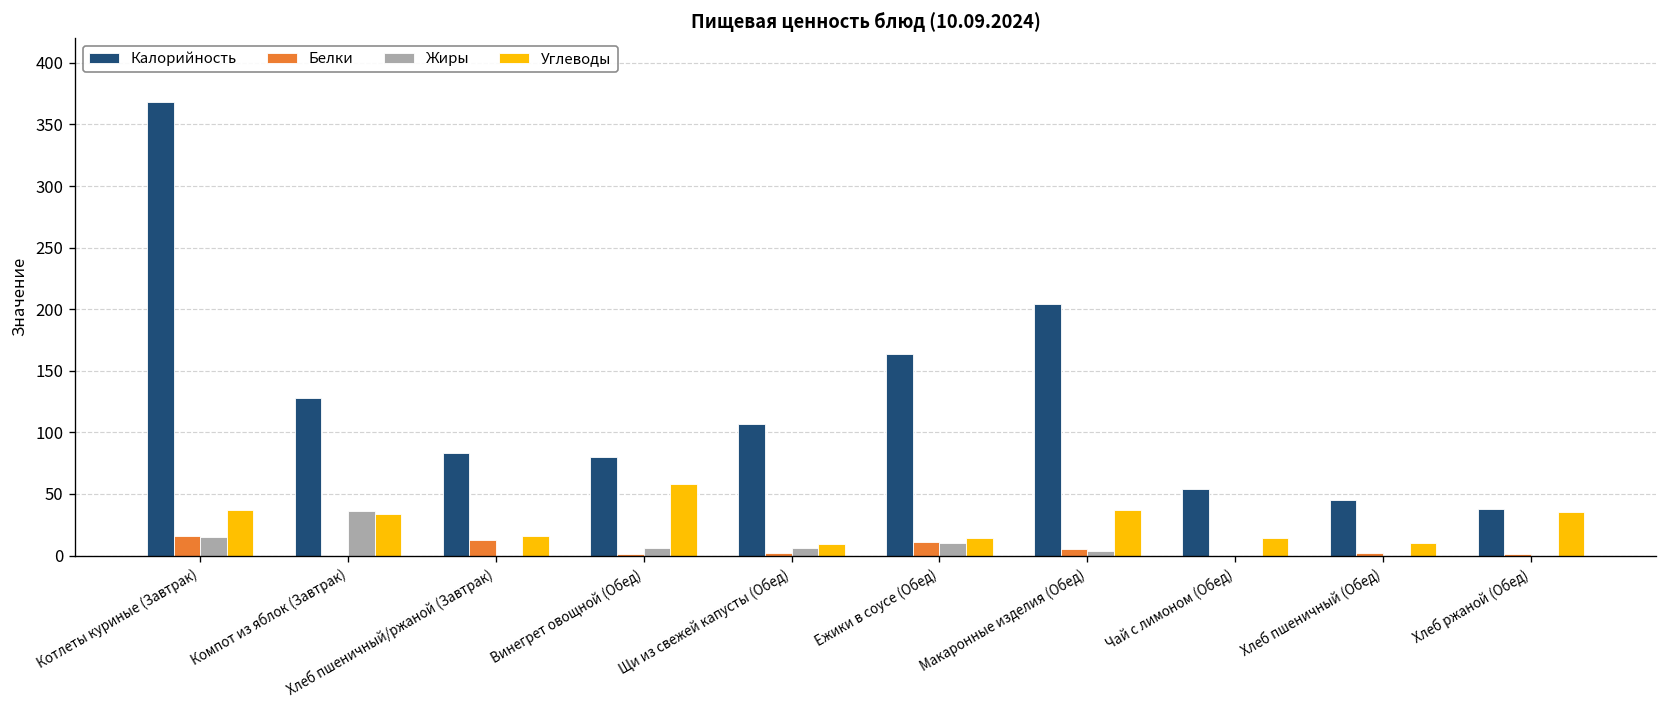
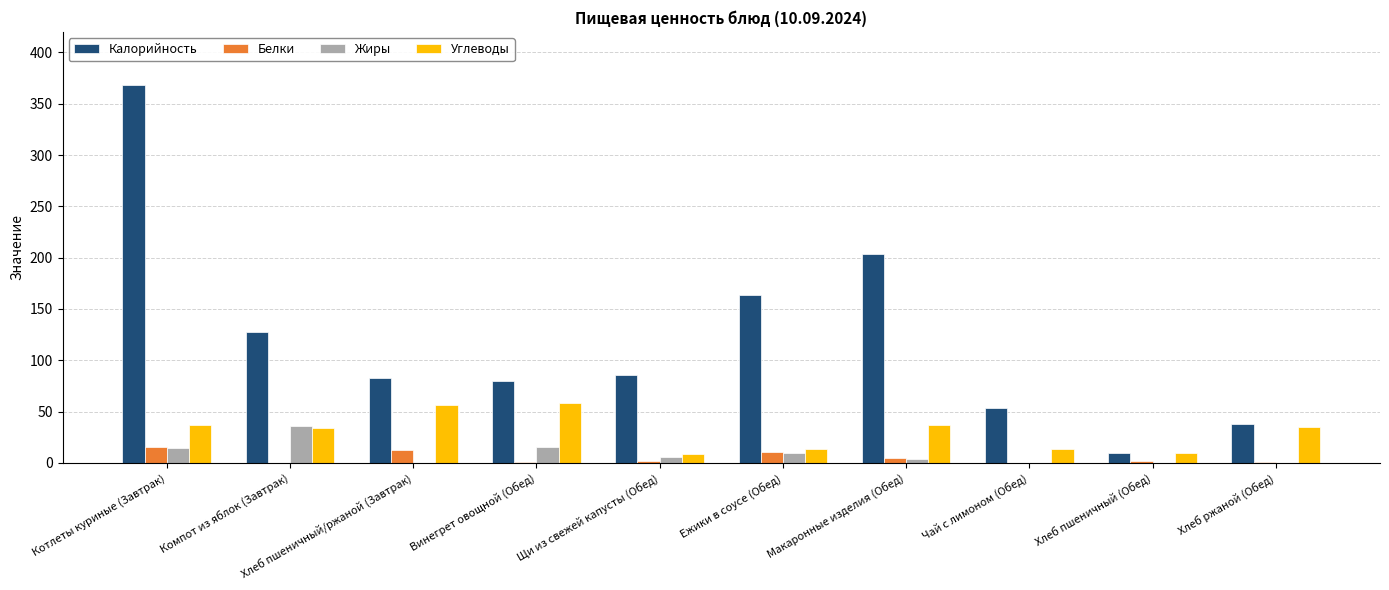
Углеводы, Хлеб пшеничный/ржаной (Завтрак): 16 -> 56
Жиры, Винегрет овощной (Обед): 6 -> 16
Калорийность, Щи из свежей капусты (Обед): 107 -> 86
Калорийность, Хлеб пшеничный (Обед): 45 -> 10
